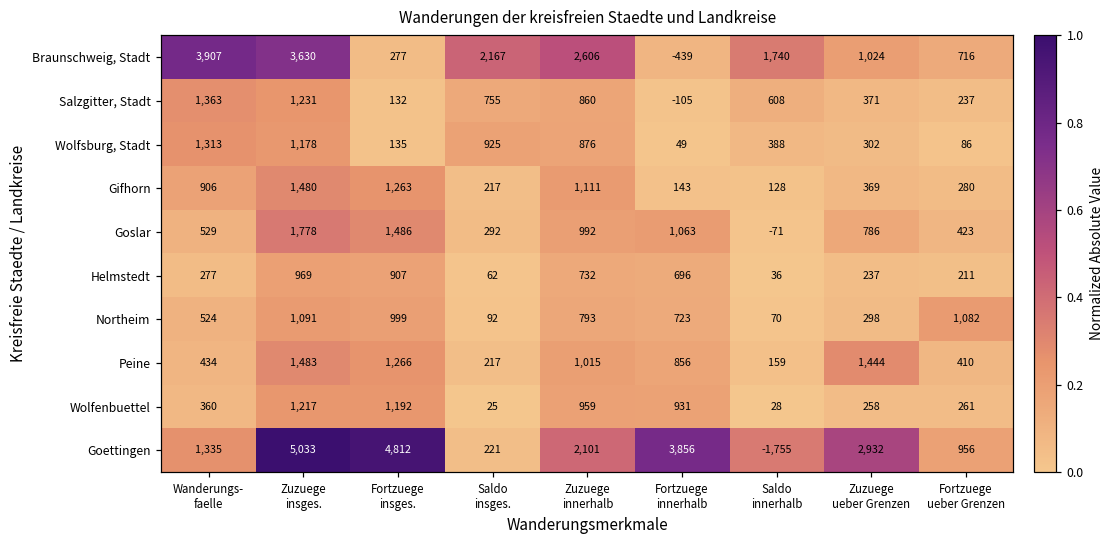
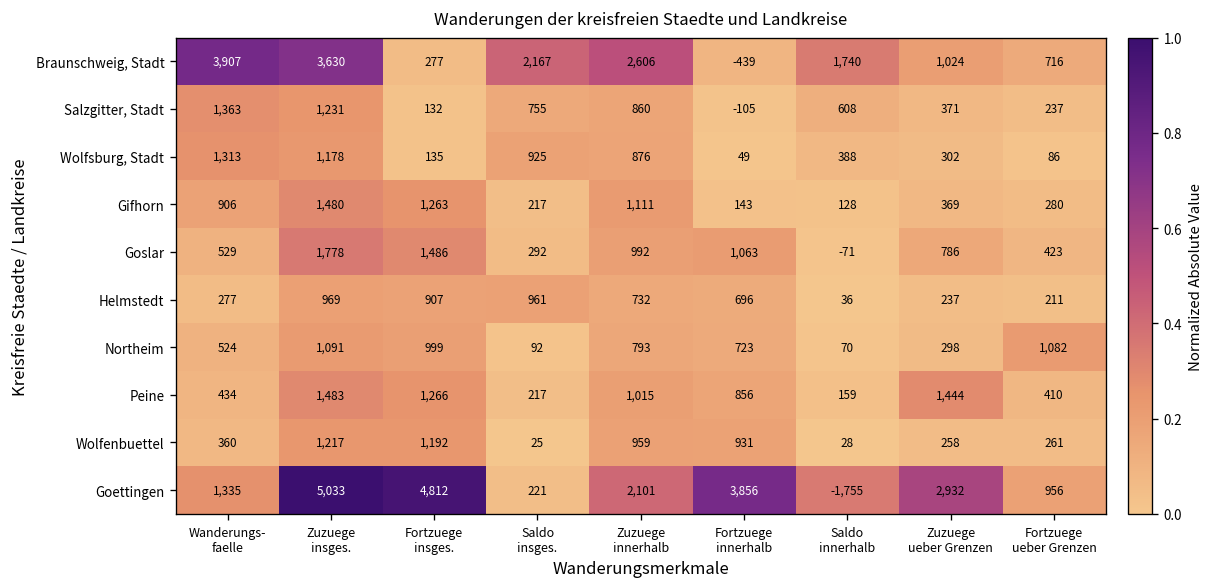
Helmstedt, Saldo insges.: 62 -> 961
